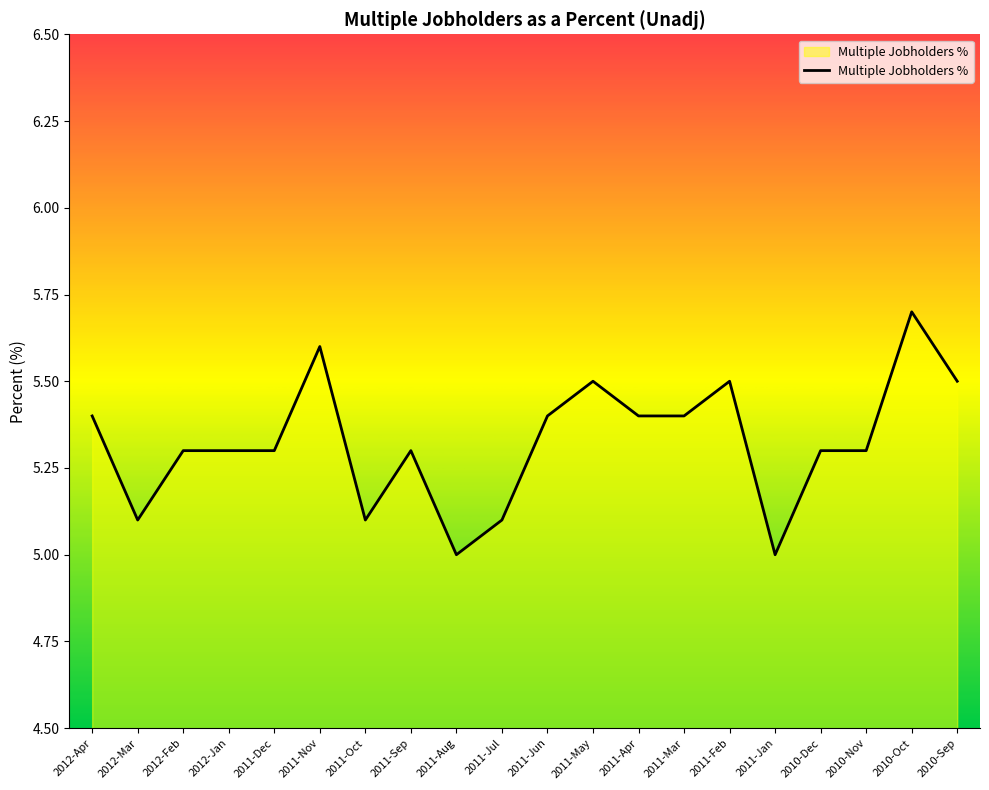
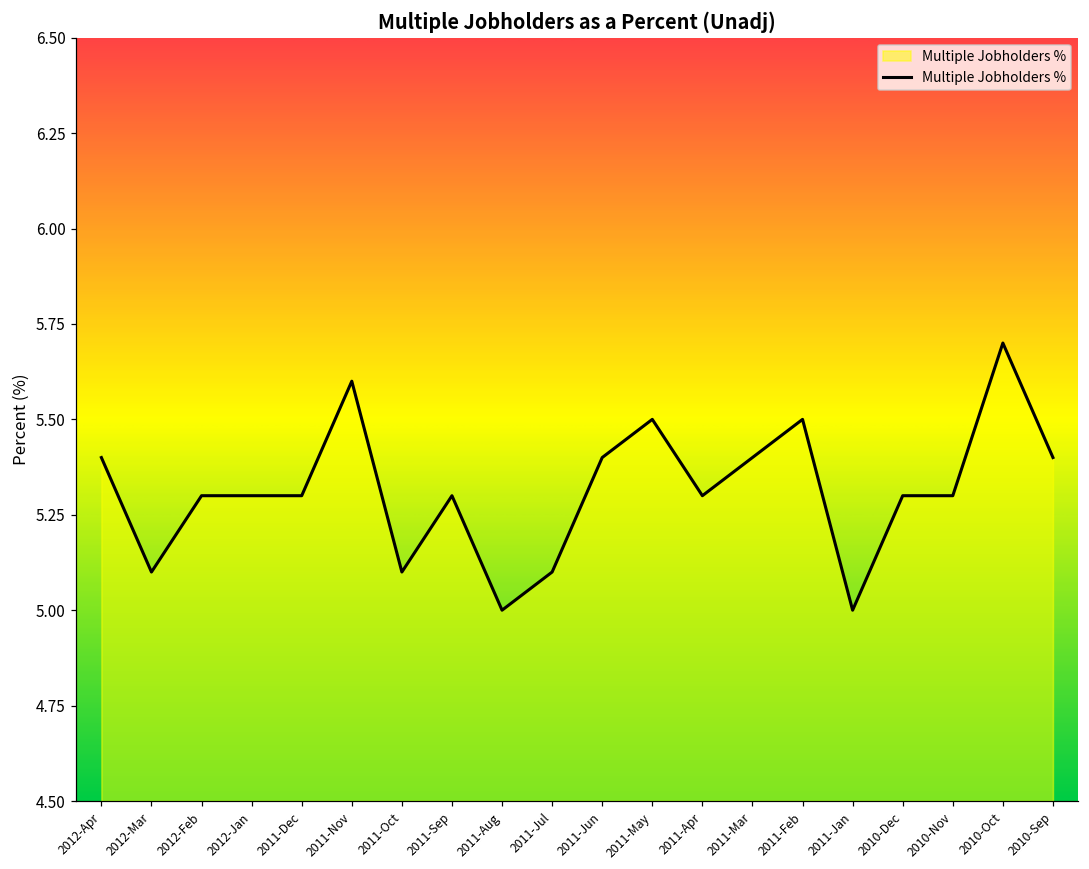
2011-Apr: 5.4 -> 5.3
2010-Sep: 5.5 -> 5.4
